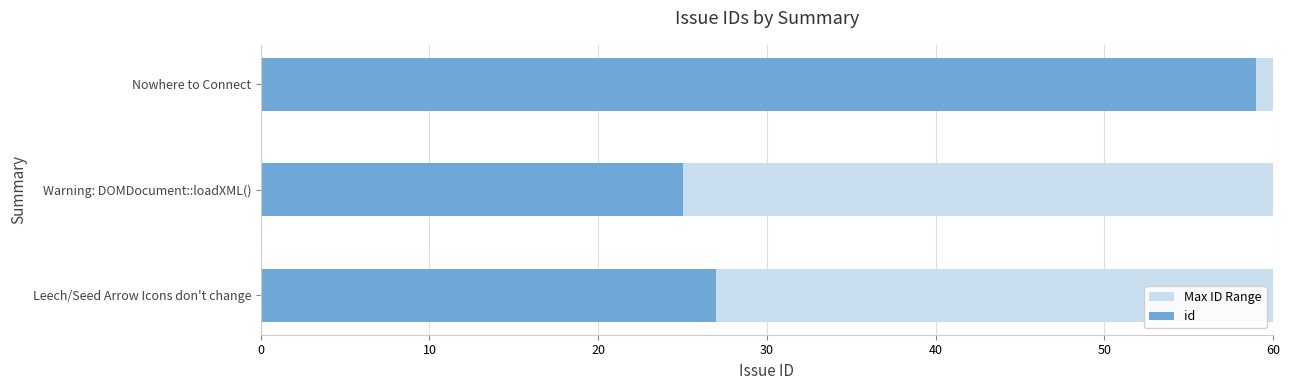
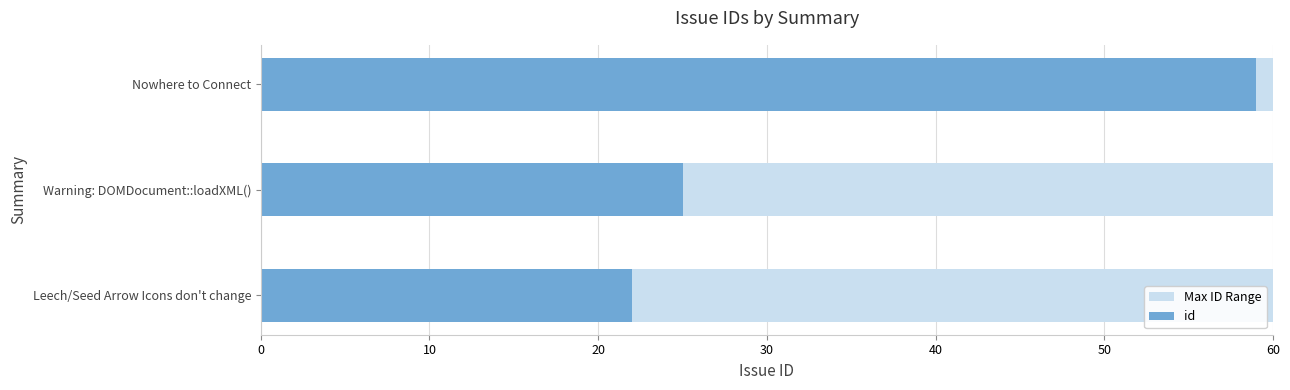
id, Leech/Seed Arrow Icons don't change: 27 -> 22
